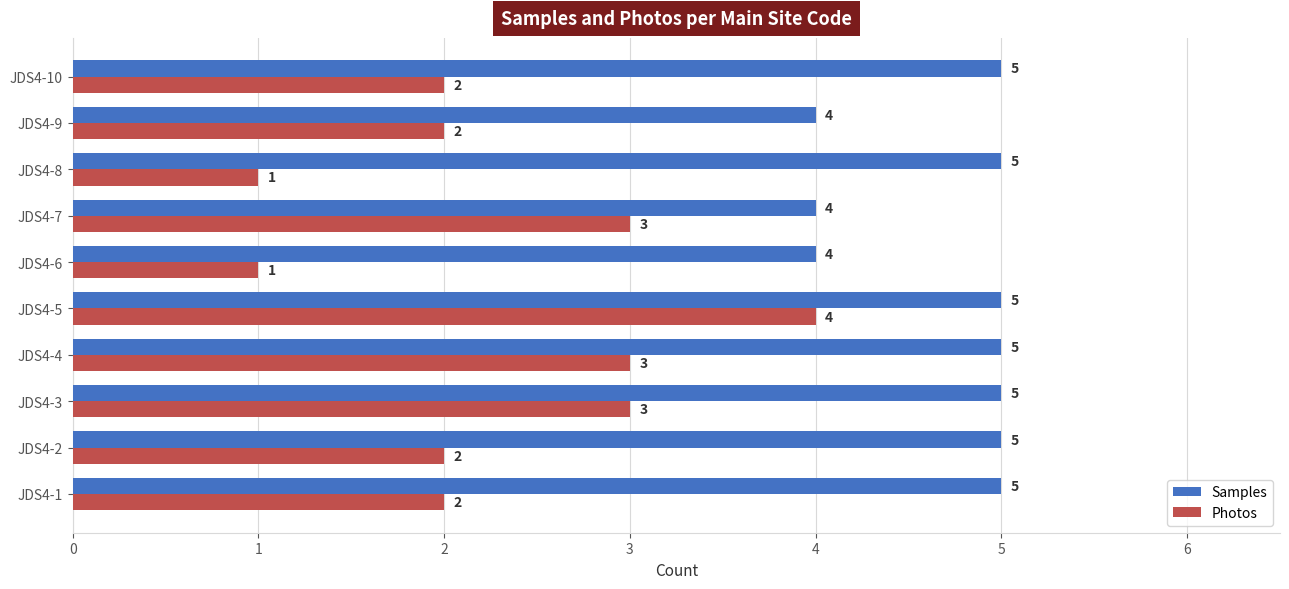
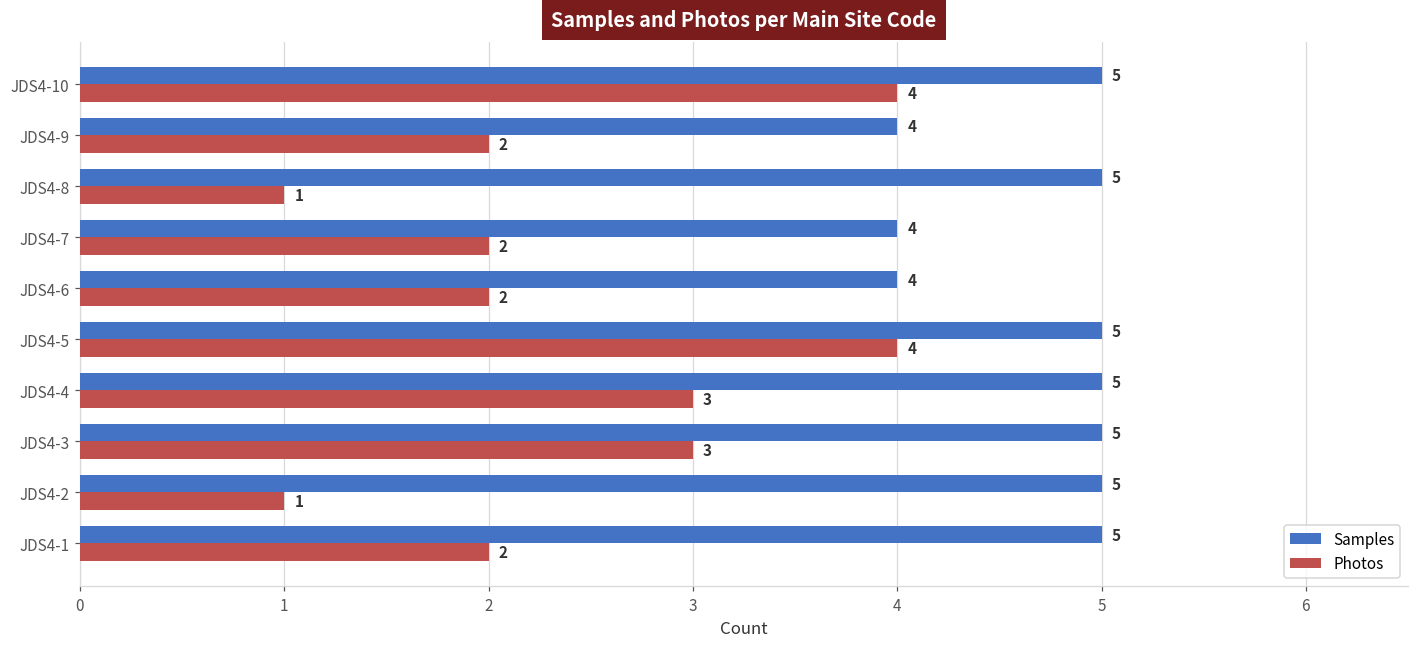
Photos, JDS4-10: 2 -> 4
Photos, JDS4-7: 3 -> 2
Photos, JDS4-6: 1 -> 2
Photos, JDS4-2: 2 -> 1
